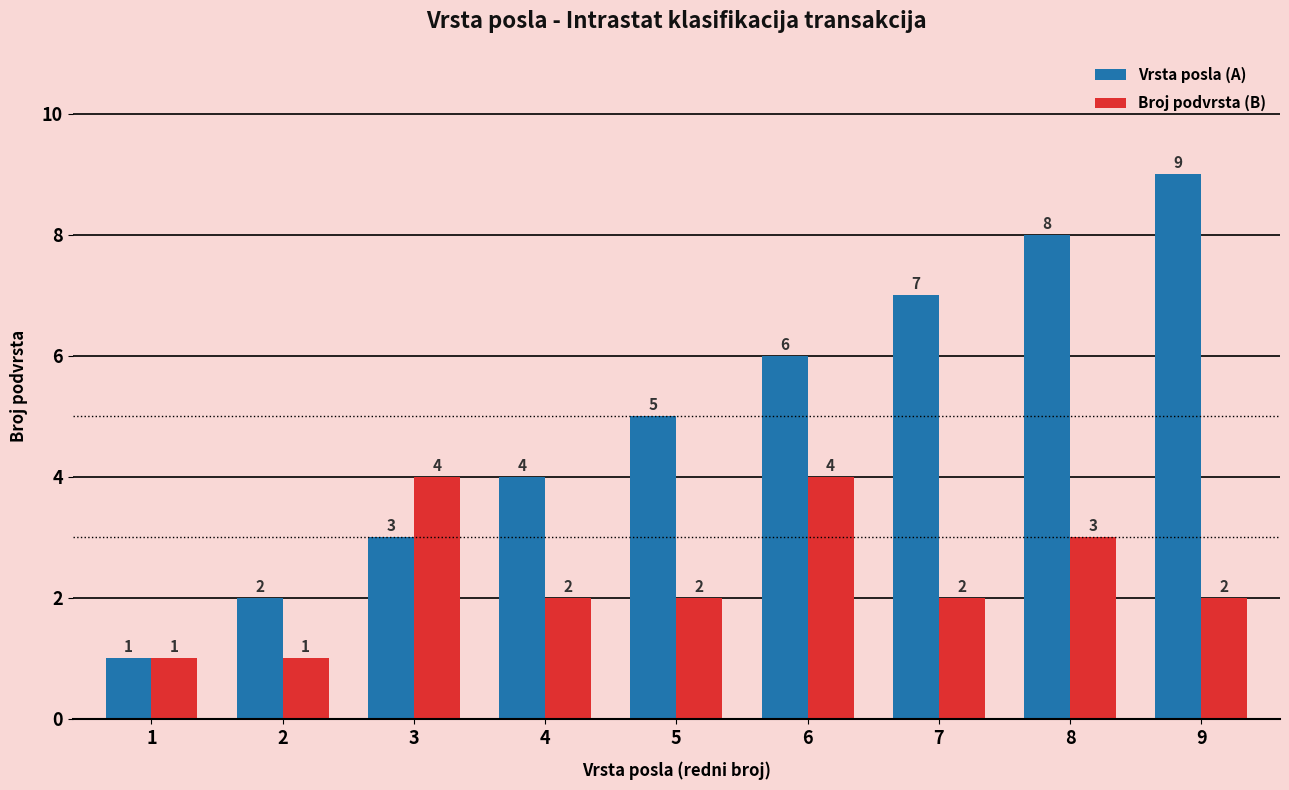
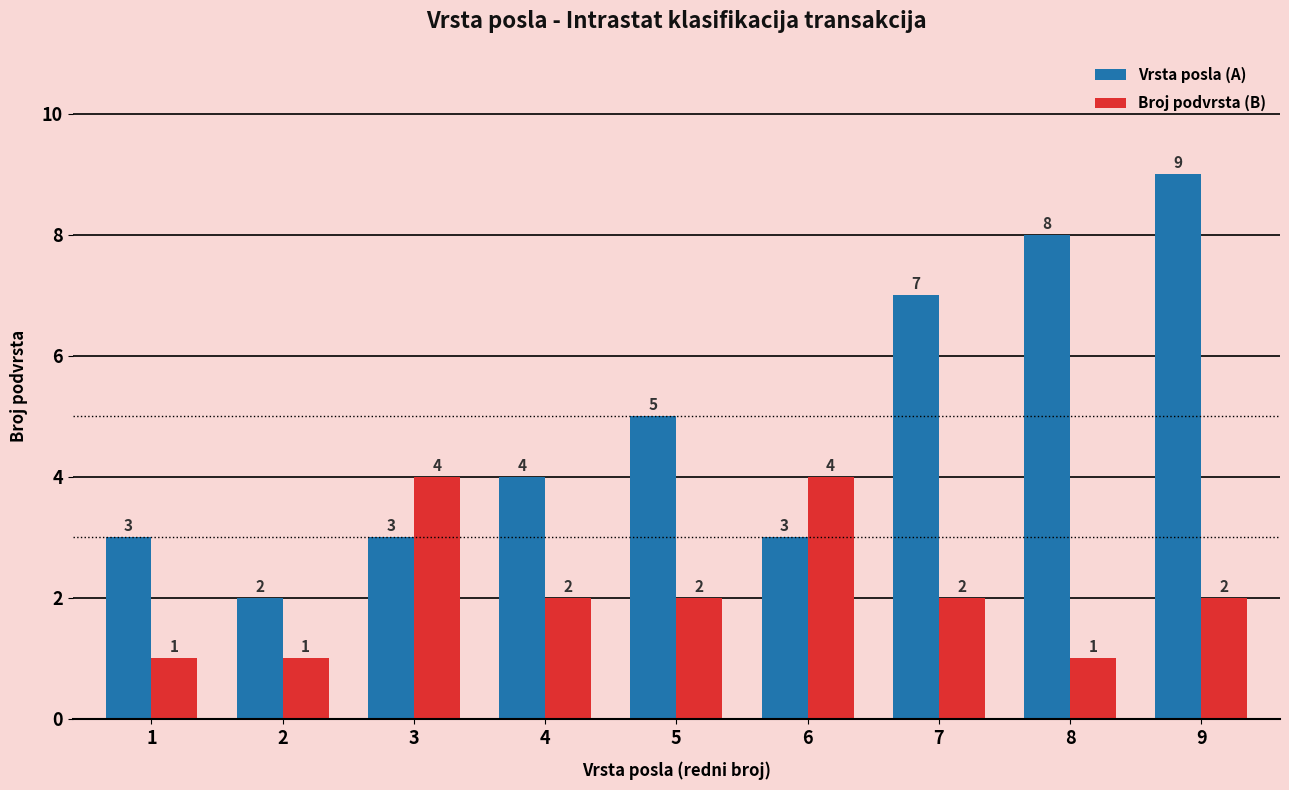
Vrsta posla (A), 1: 1 -> 3
Vrsta posla (A), 6: 6 -> 3
Broj podvrsta (B), 8: 3 -> 1
